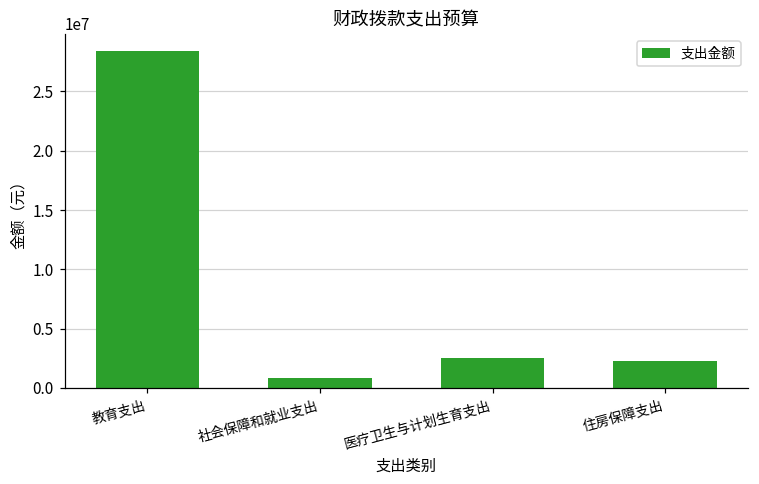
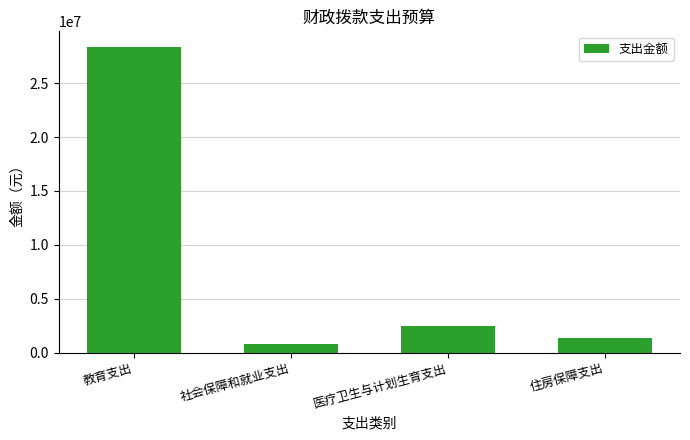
住房保障支出: 2300000 -> 1300000
